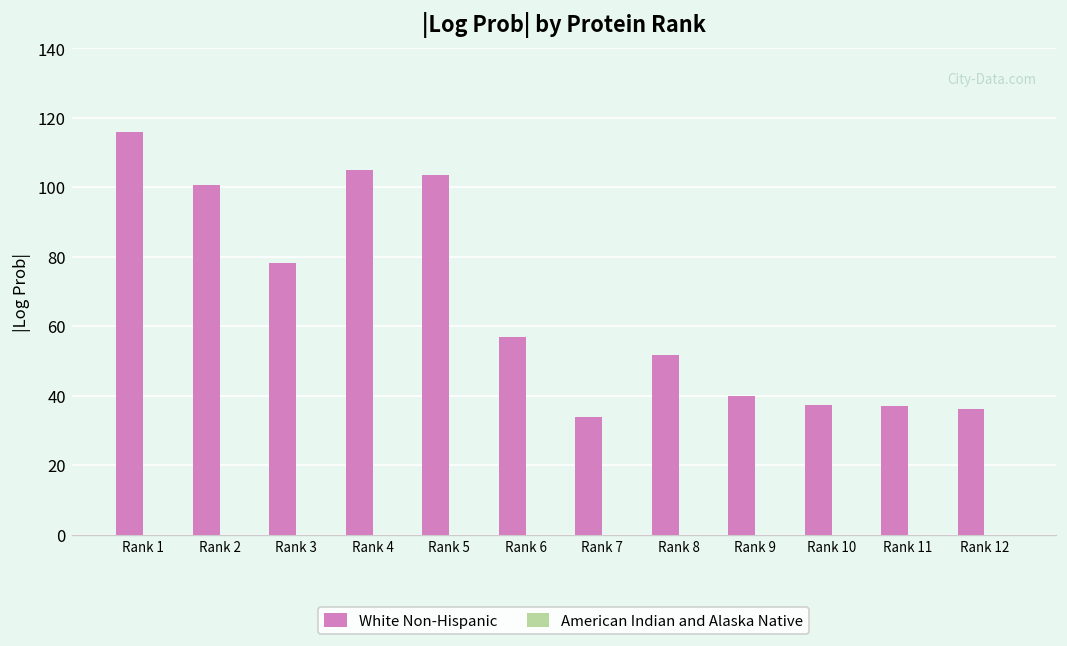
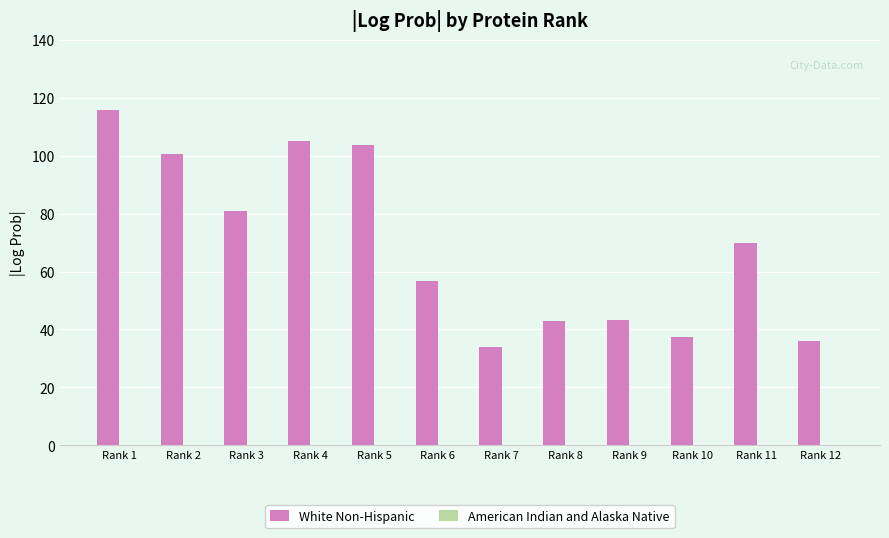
White Non-Hispanic, Rank 3: 78 -> 81
White Non-Hispanic, Rank 8: 52 -> 43
White Non-Hispanic, Rank 9: 40 -> 43
White Non-Hispanic, Rank 11: 37 -> 70
